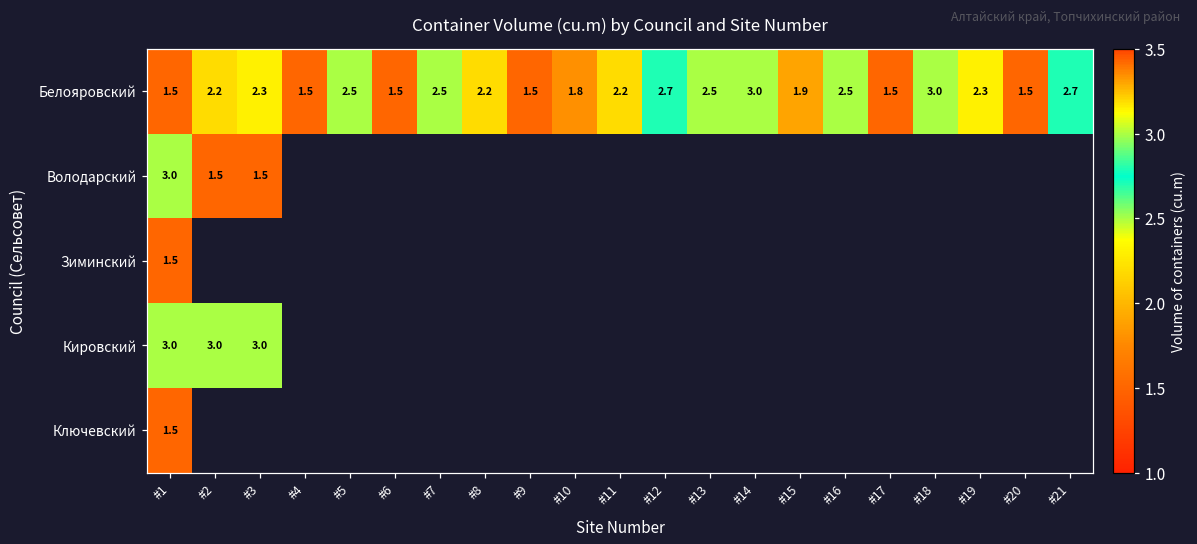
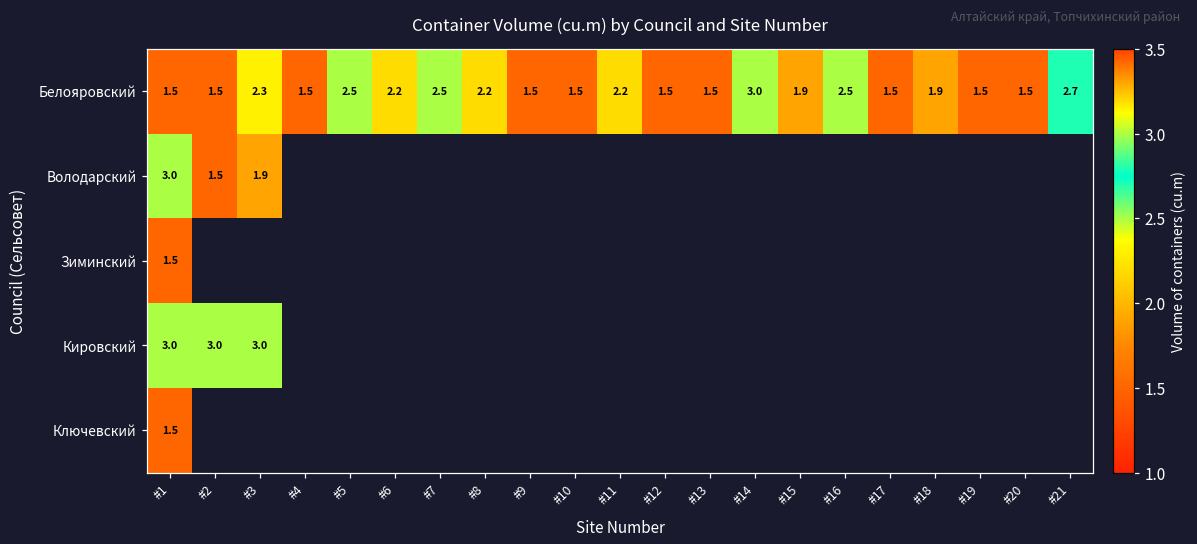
Белояровский, #2: 2.2 -> 1.5
Белояровский, #6: 1.5 -> 2.2
Белояровский, #10: 1.8 -> 1.5
Белояровский, #12: 2.7 -> 1.5
Белояровский, #13: 2.5 -> 1.5
Белояровский, #18: 3.0 -> 1.9
Белояровский, #19: 2.3 -> 1.5
Володарский, #3: 1.5 -> 1.9
